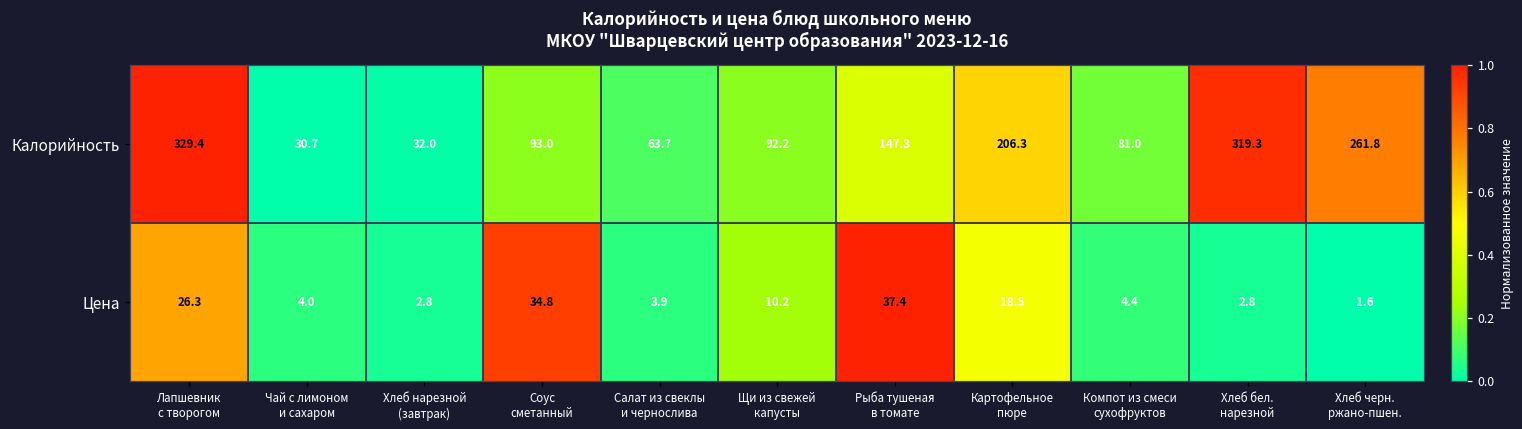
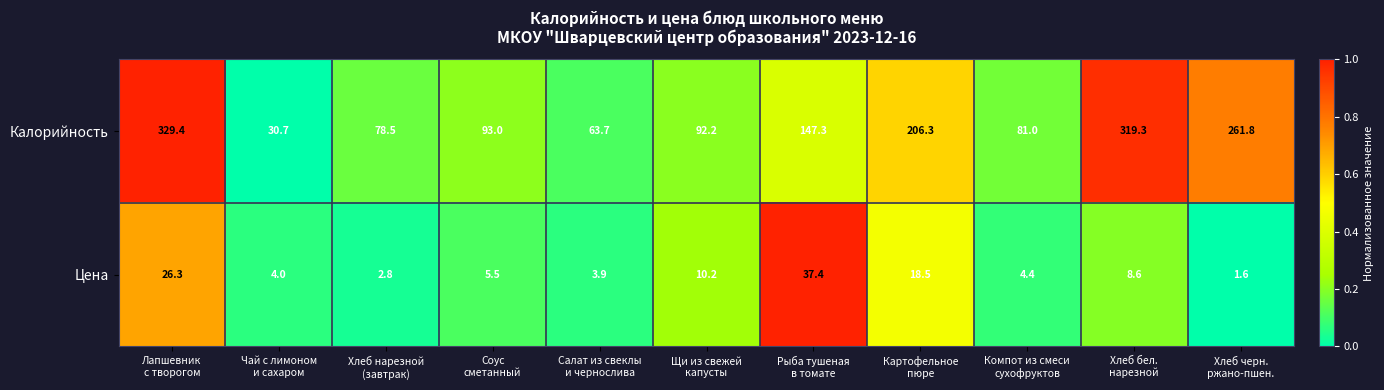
Калорийность, Хлеб нарезной (завтрак): 32.0 -> 78.5
Цена, Соус сметанный: 34.8 -> 5.5
Цена, Хлеб бел. нарезной: 2.8 -> 8.6
